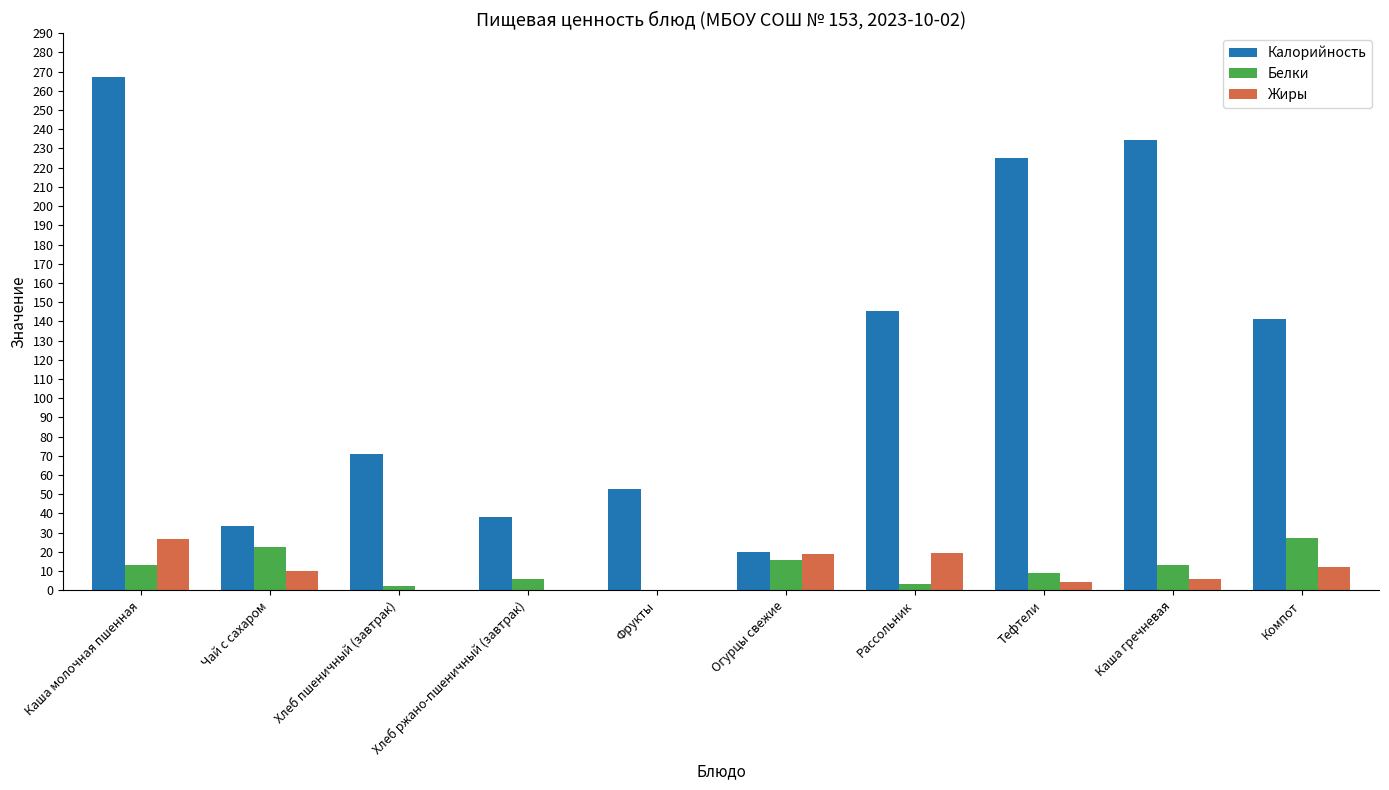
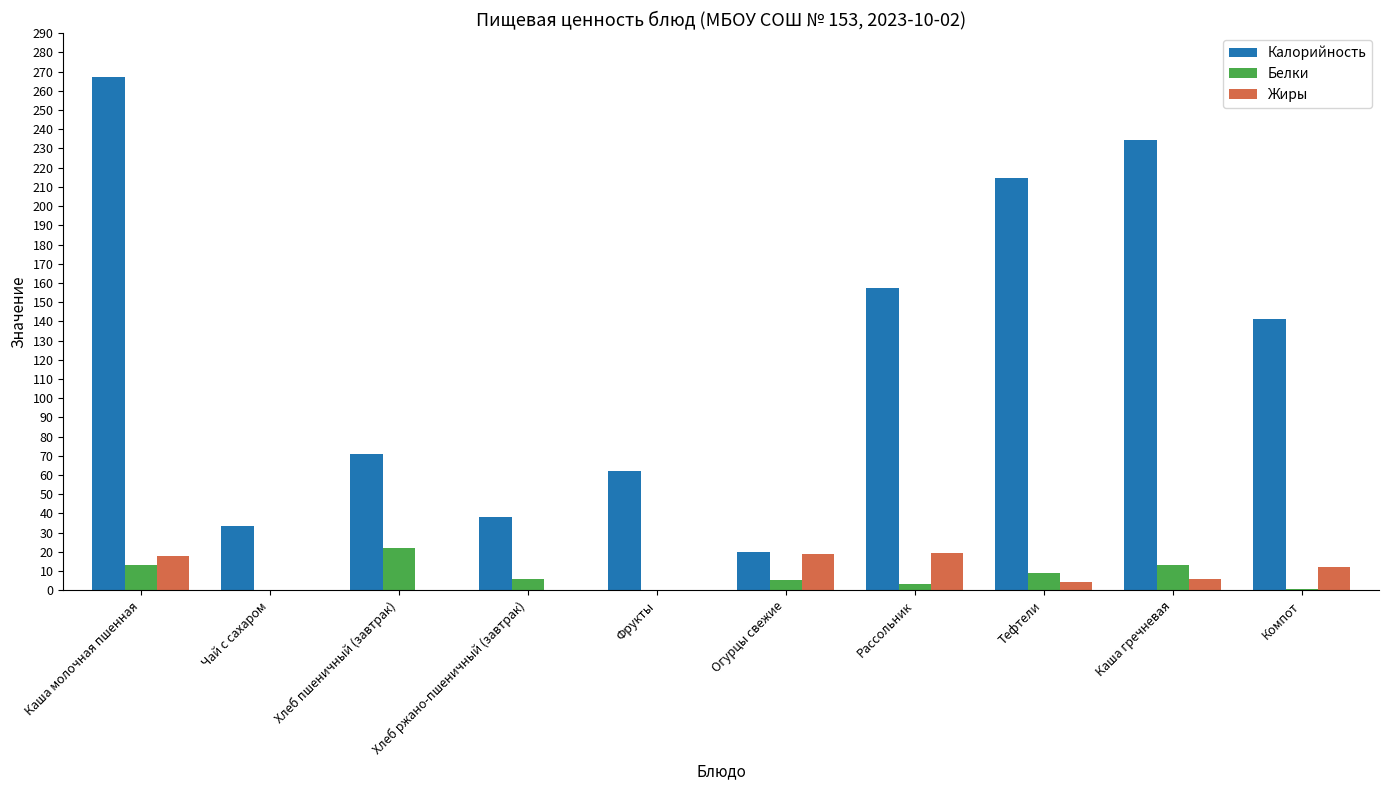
Жиры, Каша молочная пшенная: 27 -> 18
Белки, Чай с сахаром: 23 -> 0
Жиры, Чай с сахаром: 10 -> 0
Белки, Хлеб пшеничный (завтрак): 2 -> 22
Калорийность, Фрукты: 53 -> 62
Белки, Огурцы свежие: 16 -> 5
Калорийность, Рассольник: 146 -> 157
Калорийность, Тефтели: 225 -> 215
Белки, Компот: 27 -> 1
